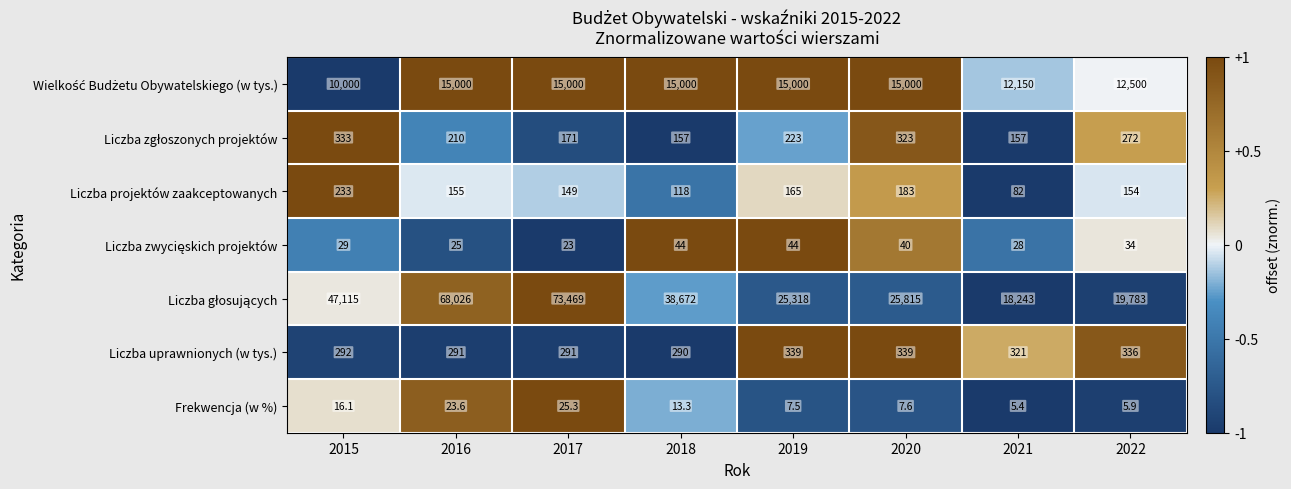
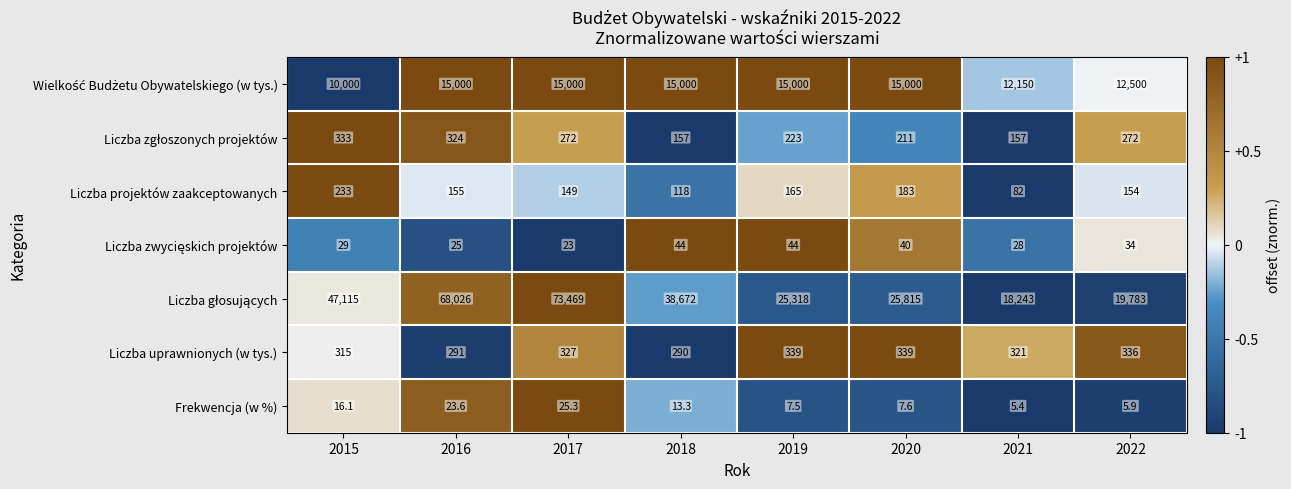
Liczba zgłoszonych projektów, 2016: 210 -> 324
Liczba zgłoszonych projektów, 2017: 171 -> 272
Liczba zgłoszonych projektów, 2020: 323 -> 211
Liczba uprawnionych (w tys.), 2015: 292 -> 315
Liczba uprawnionych (w tys.), 2017: 291 -> 327
